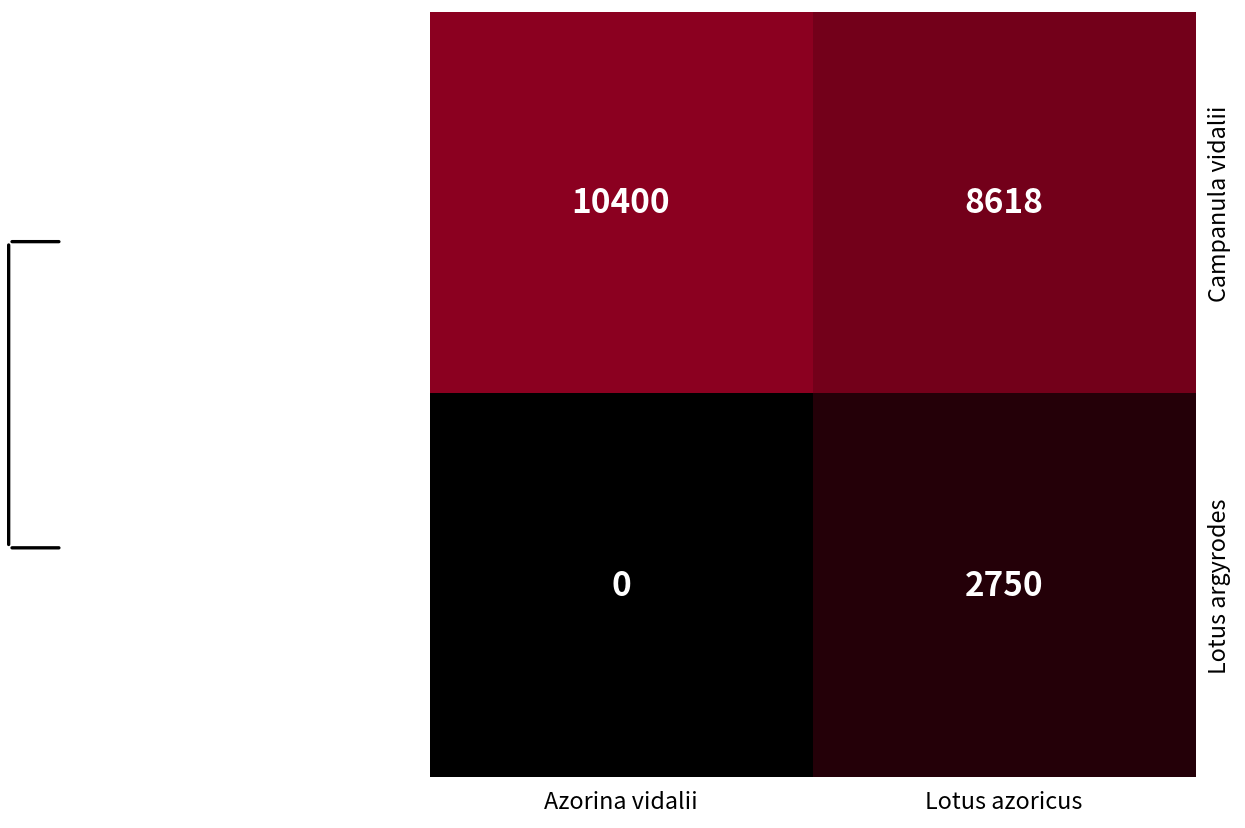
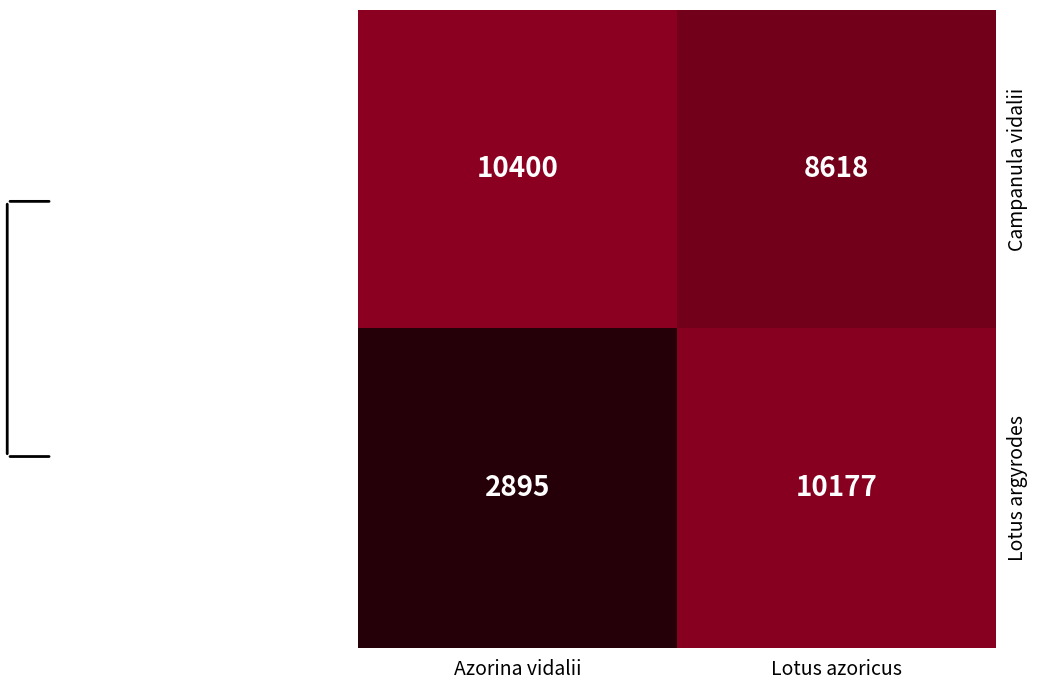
Lotus argyrodes, Azorina vidalii: 0 -> 2895
Lotus argyrodes, Lotus azoricus: 2750 -> 10177
